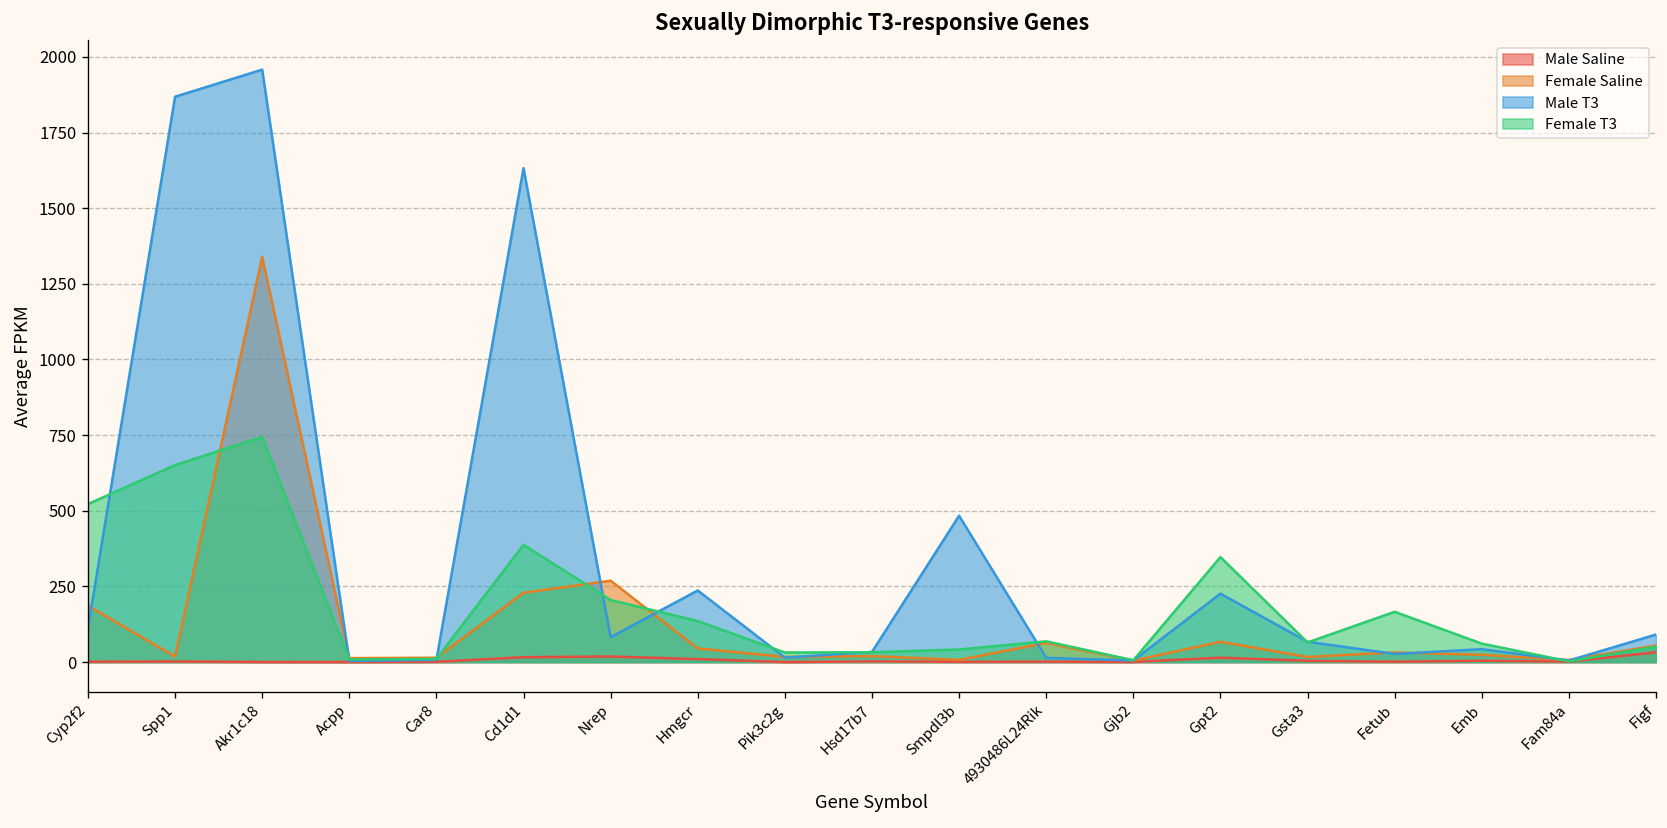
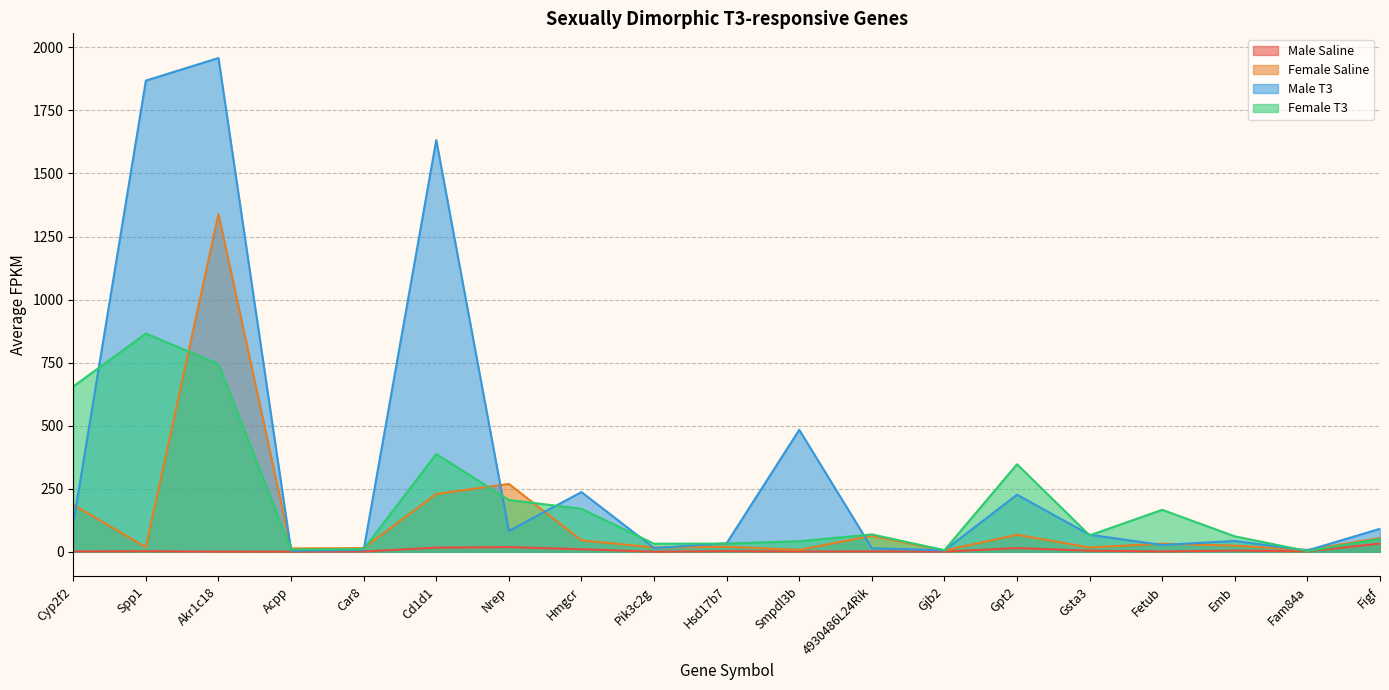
Female T3, Cyp2f2: 520 -> 660
Female T3, Spp1: 650 -> 870
Female T3, Hmgcr: 140 -> 170
